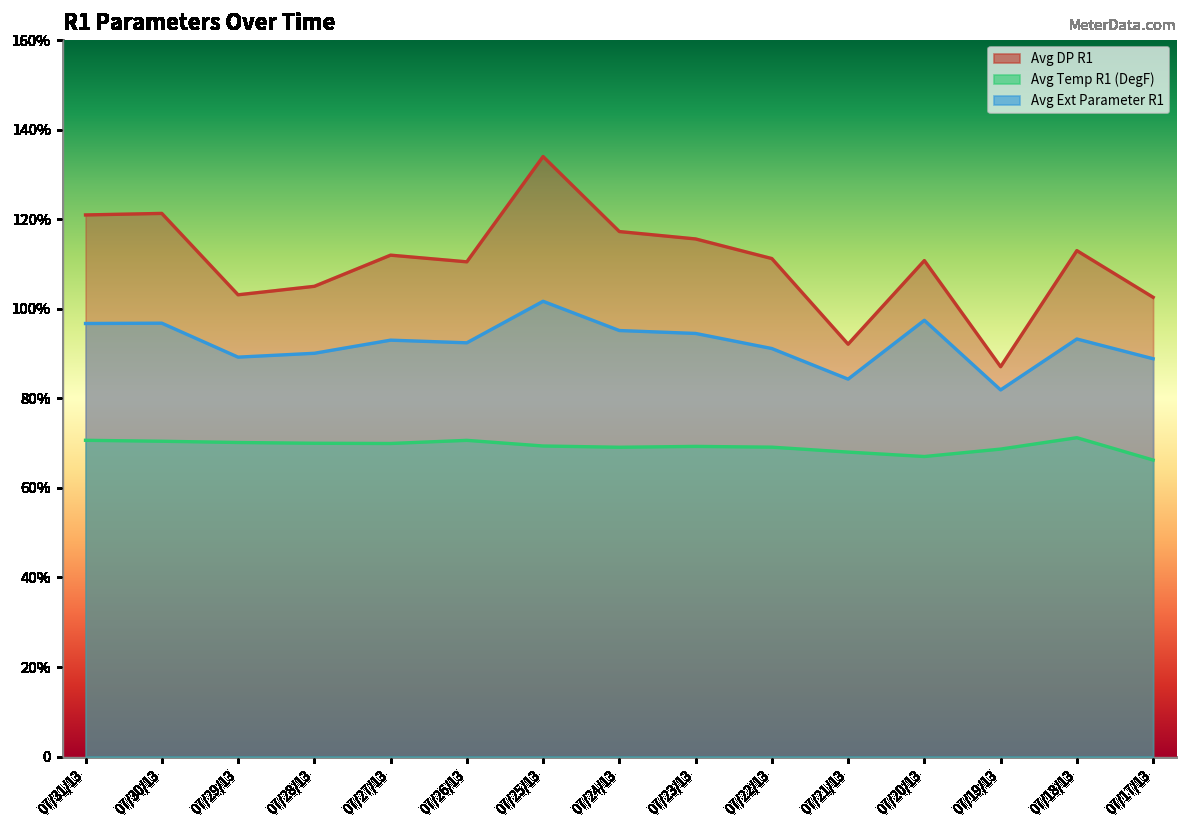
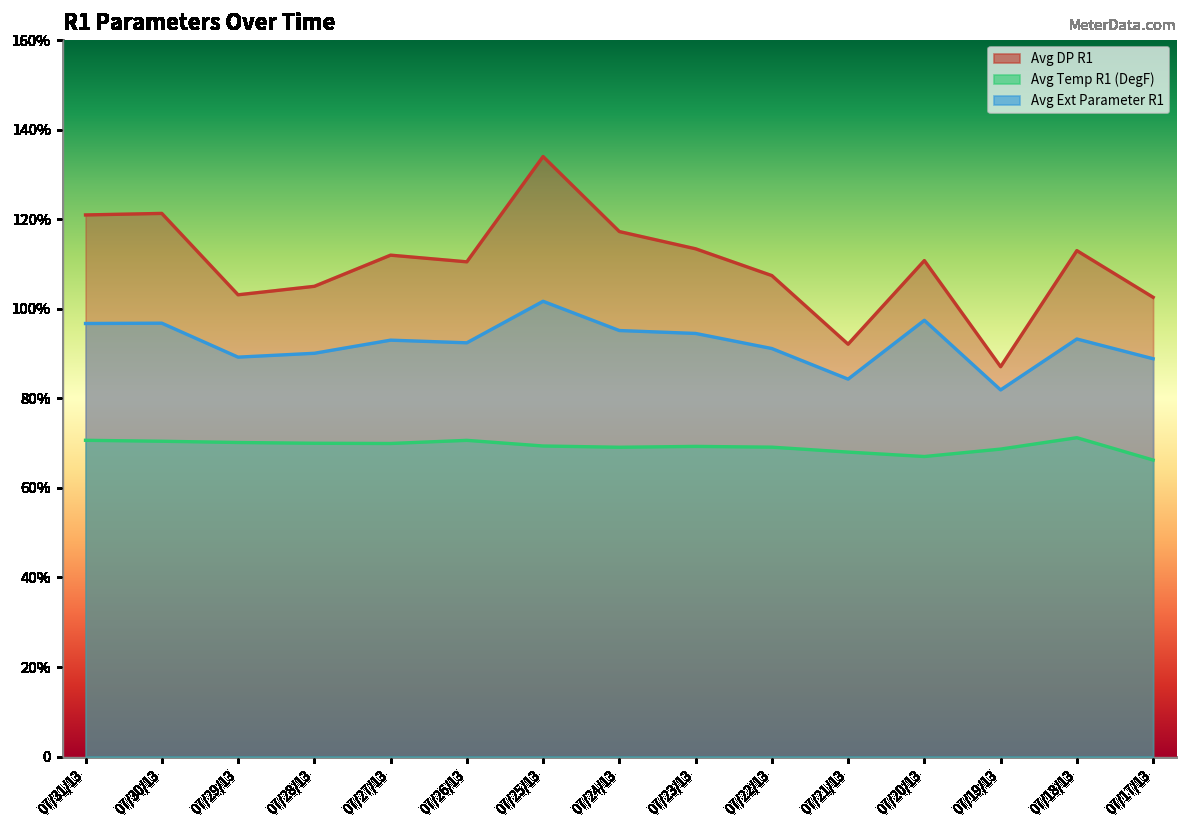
Avg DP R1, 07/23/13: 116% -> 113%
Avg DP R1, 07/22/13: 111% -> 107%
